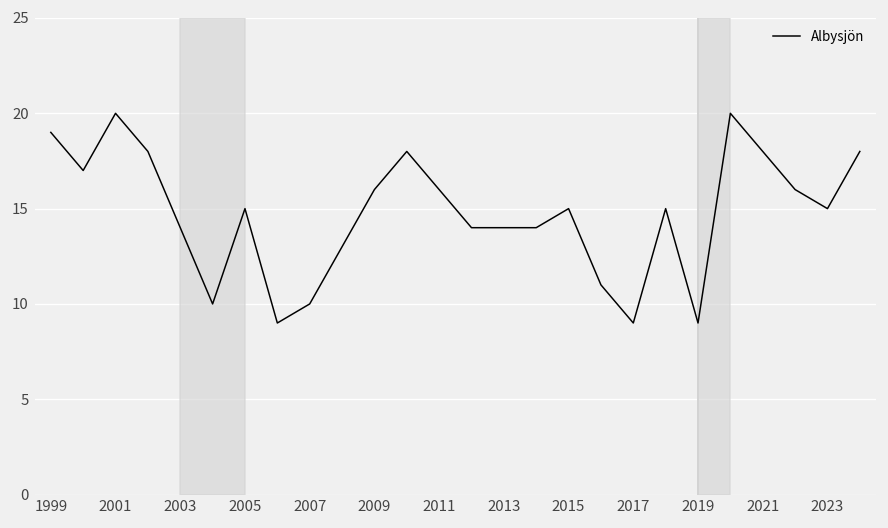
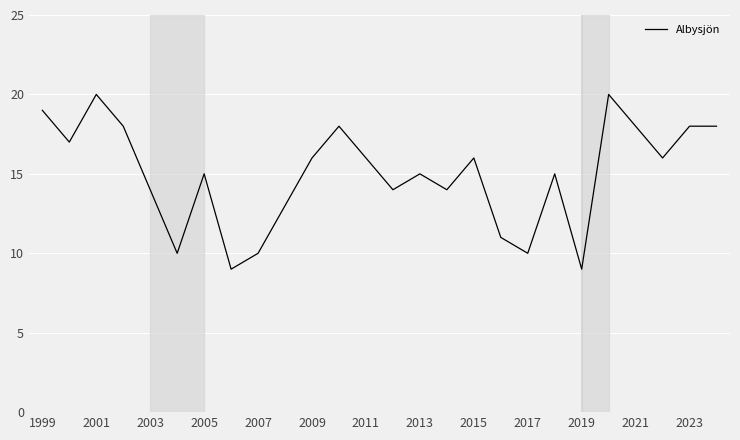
2013: 14 -> 15
2015: 15 -> 16
2017: 9 -> 10
2023: 15 -> 18
